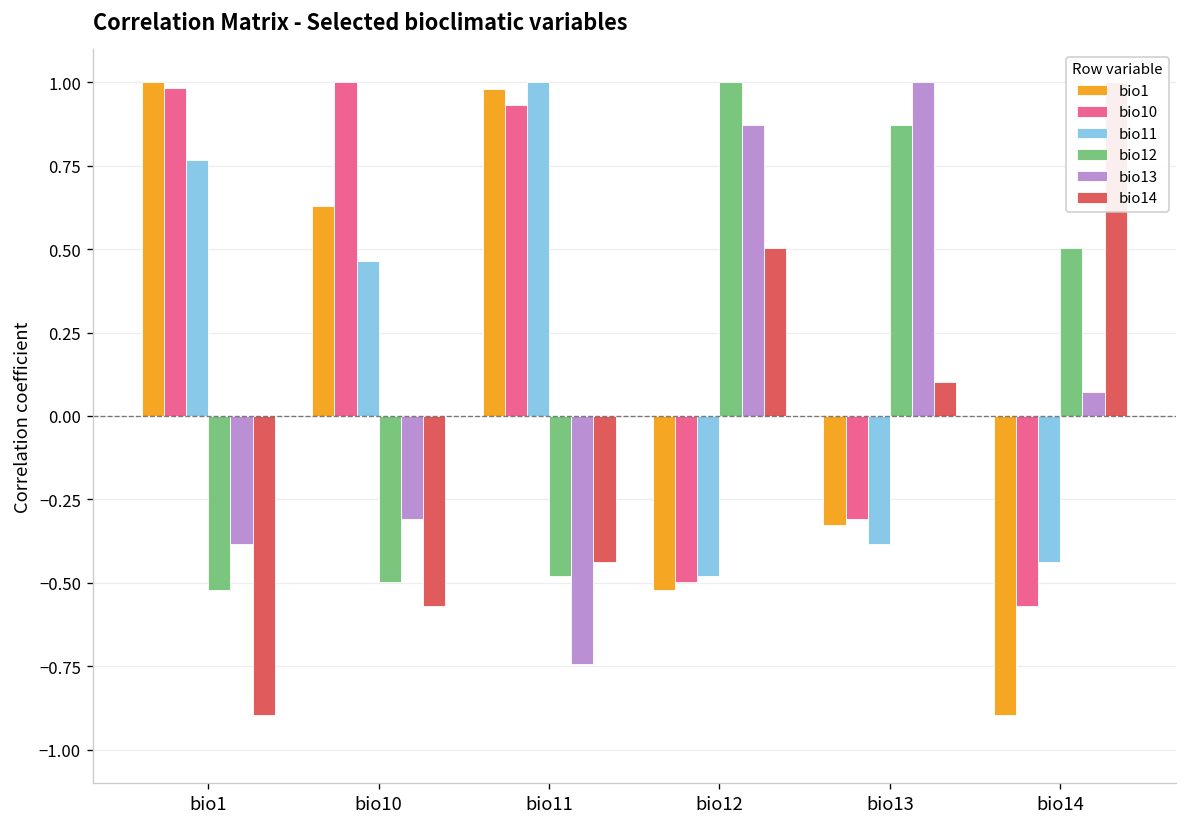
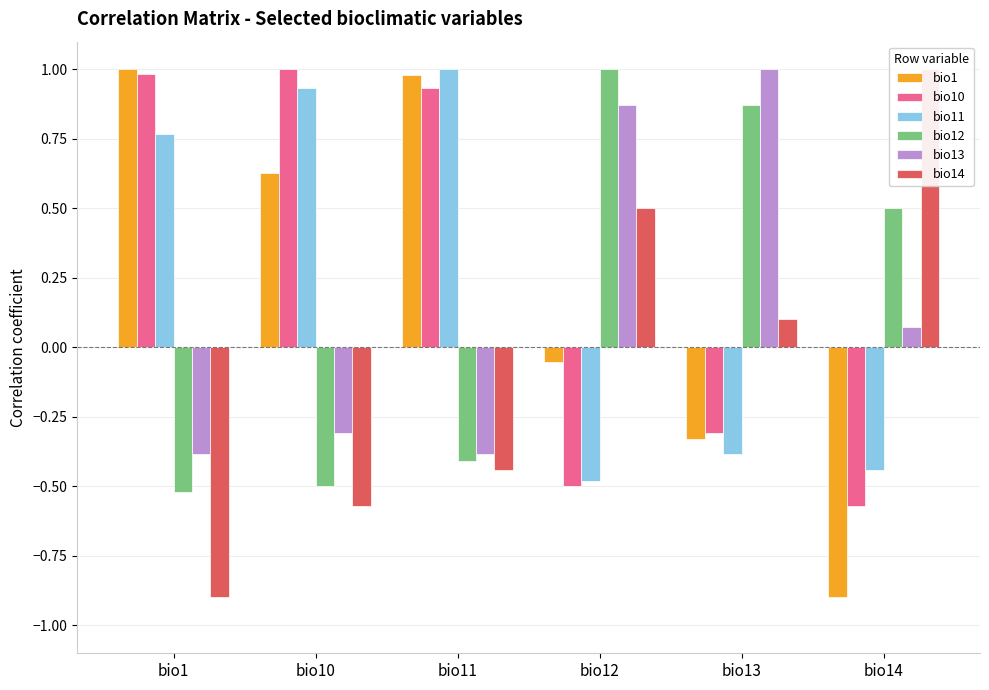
bio11, bio10: 0.47 -> 0.93
bio12, bio11: -0.48 -> -0.41
bio13, bio11: -0.74 -> -0.38
bio1, bio12: -0.52 -> -0.05
